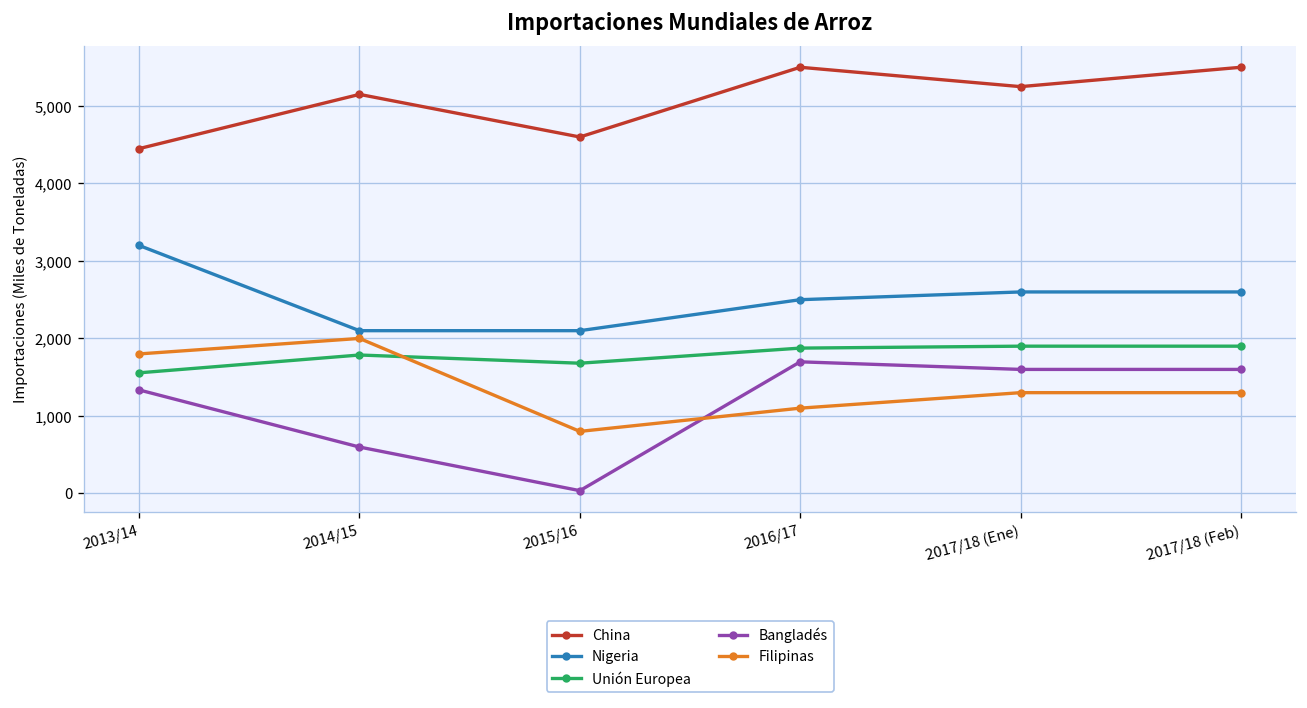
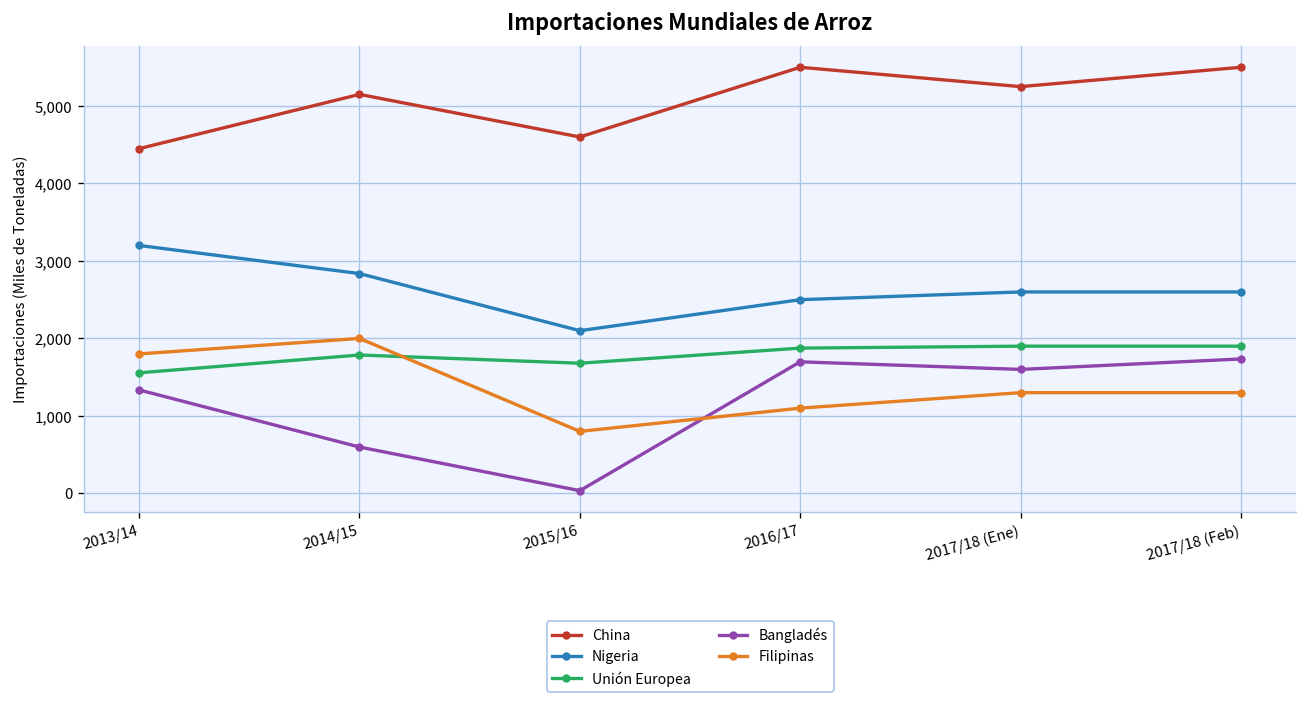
Nigeria, 2014/15: 2,100 -> 2,800
Bangladés, 2017/18 (Feb): 1,600 -> 1,700
